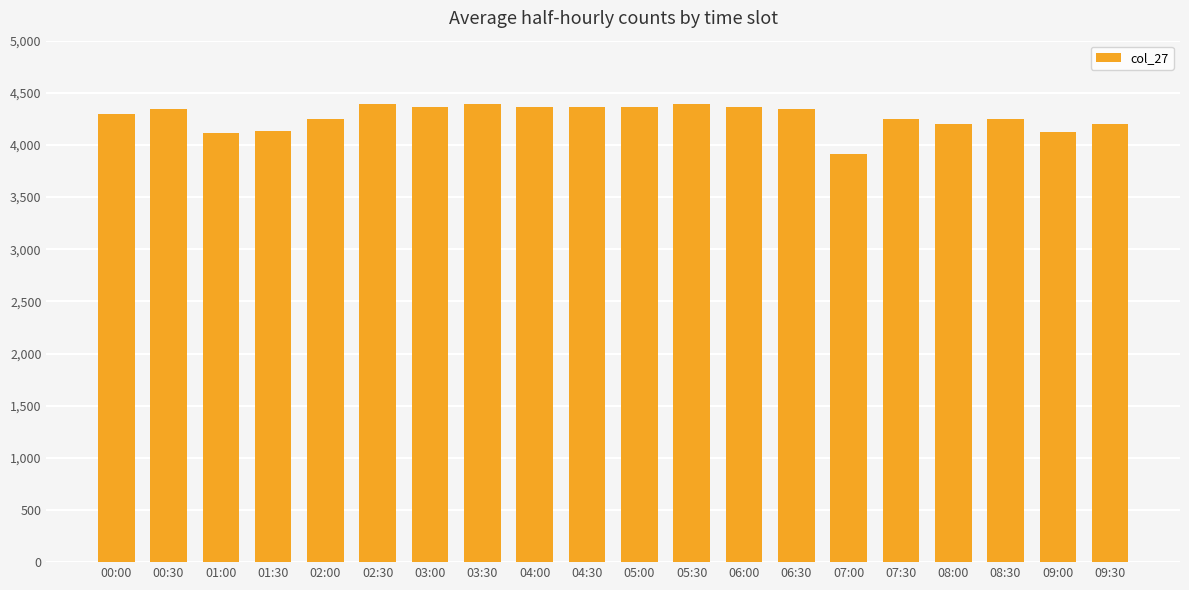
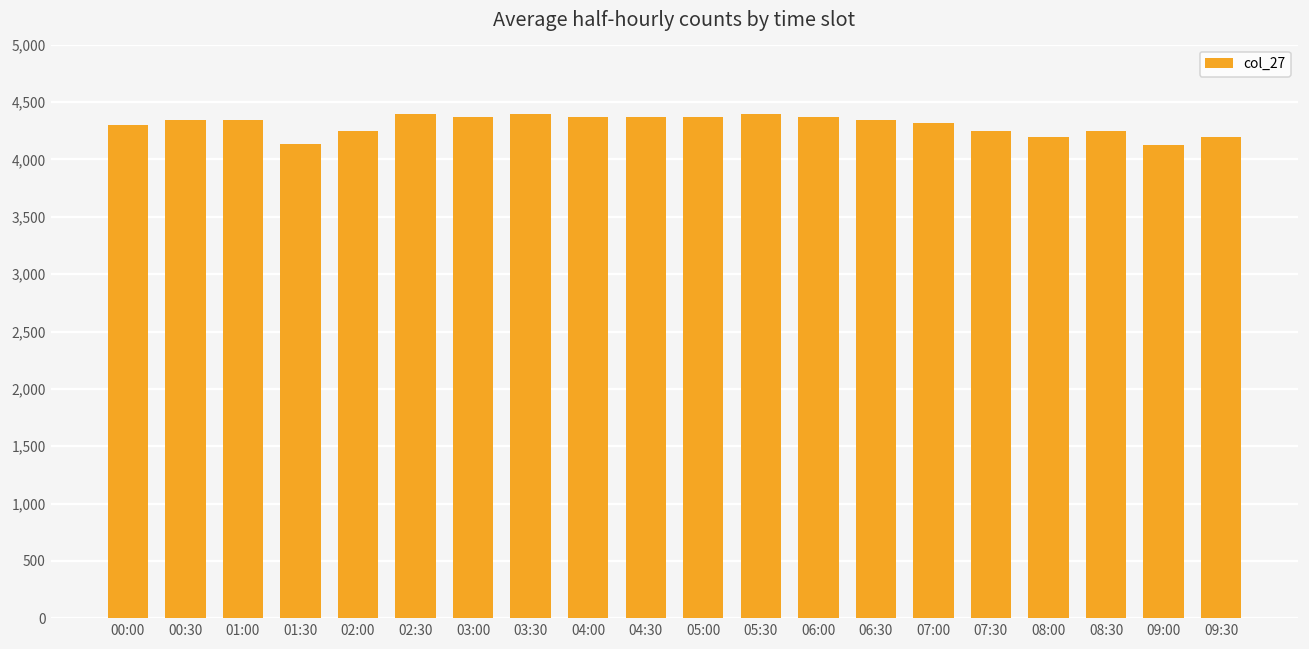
01:00: 4,120 -> 4,340
07:00: 3,910 -> 4,320
